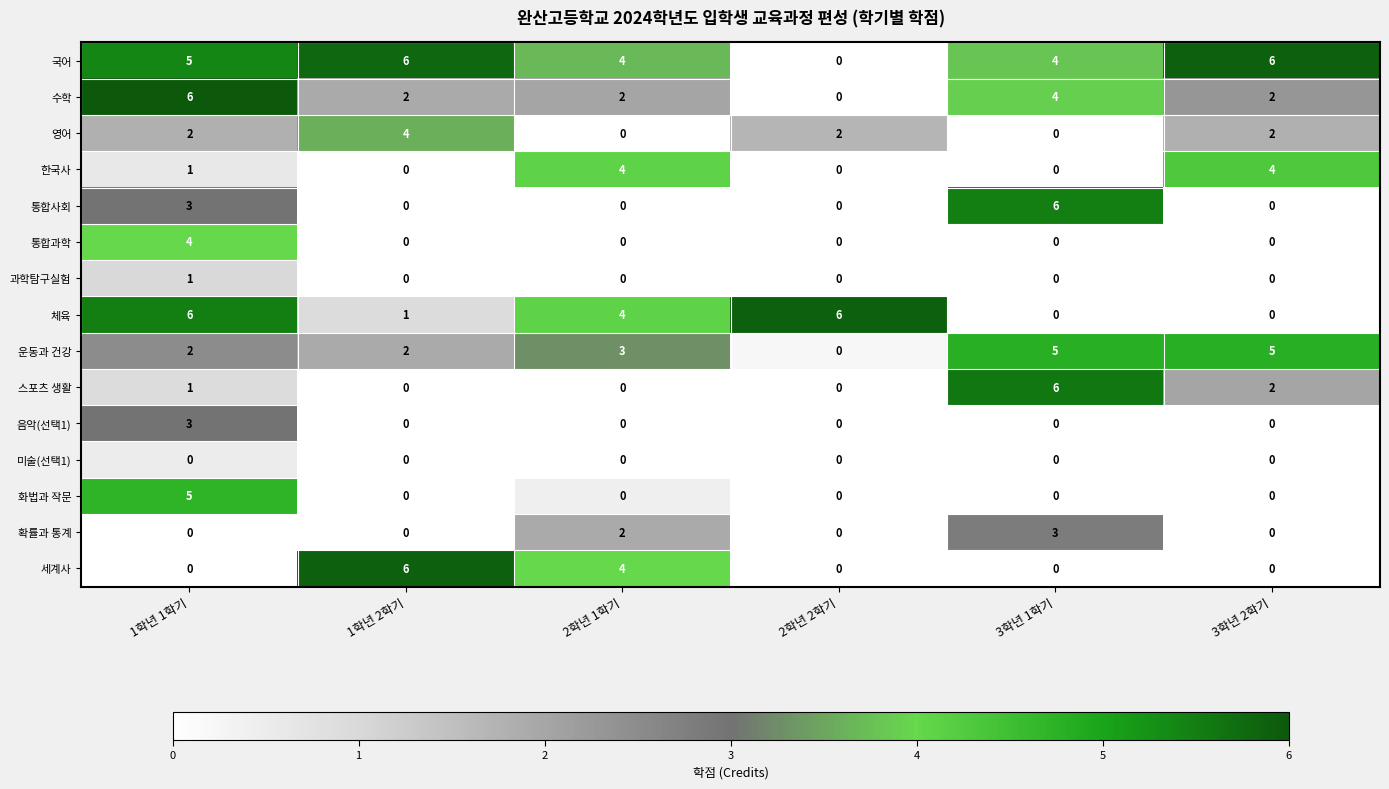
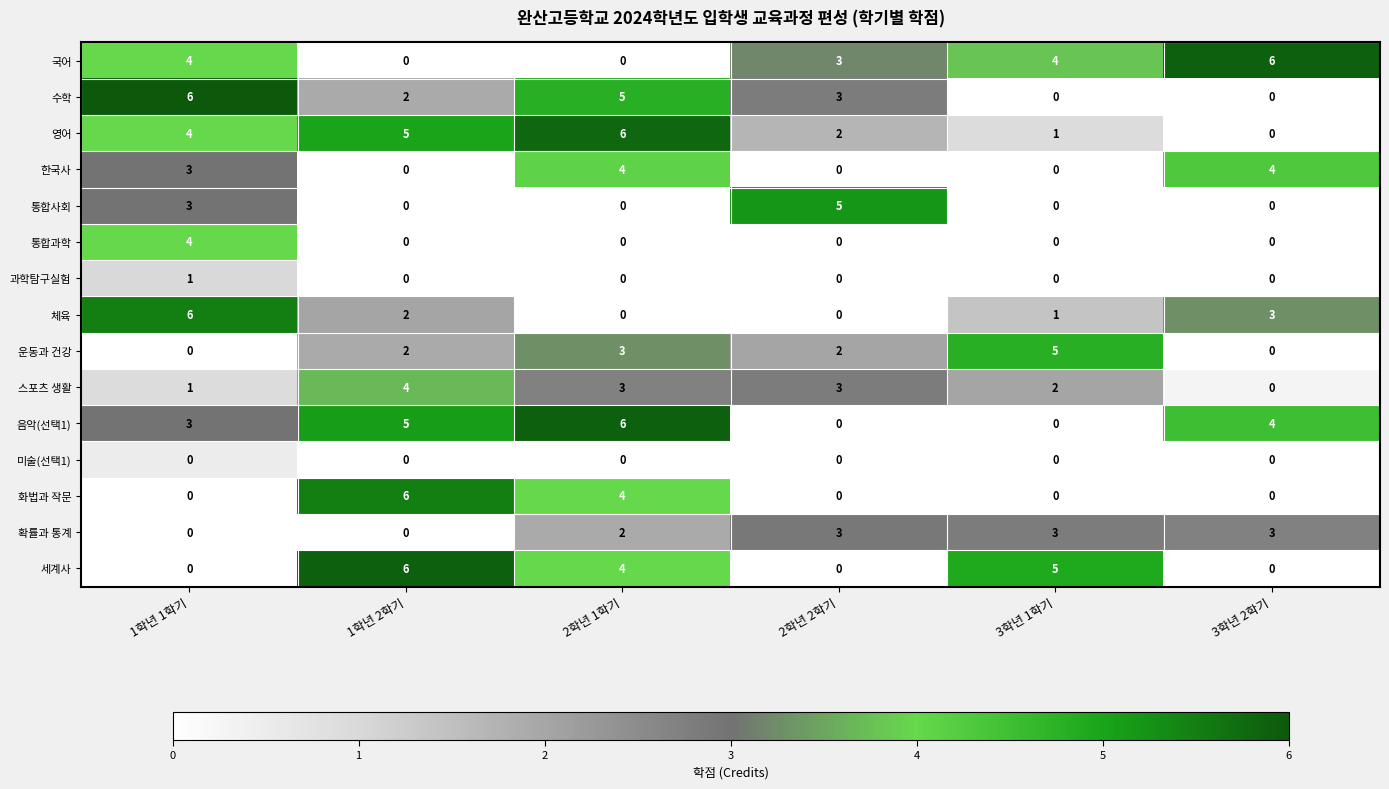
국어, 1학년 1학기: 5 -> 4
국어, 1학년 2학기: 6 -> 0
국어, 2학년 1학기: 4 -> 0
국어, 2학년 2학기: 0 -> 3
수학, 2학년 1학기: 2 -> 5
수학, 2학년 2학기: 0 -> 3
수학, 3학년 1학기: 4 -> 0
수학, 3학년 2학기: 2 -> 0
영어, 1학년 1학기: 2 -> 4
영어, 1학년 2학기: 4 -> 5
영어, 2학년 1학기: 0 -> 6
영어, 3학년 1학기: 0 -> 1
영어, 3학년 2학기: 2 -> 0
한국사, 1학년 1학기: 1 -> 3
통합사회, 2학년 2학기: 0 -> 5
통합사회, 3학년 1학기: 6 -> 0
체육, 1학년 2학기: 1 -> 2
체육, 2학년 1학기: 4 -> 0
체육, 2학년 2학기: 6 -> 0
체육, 3학년 1학기: 0 -> 1
체육, 3학년 2학기: 0 -> 3
운동과 건강, 1학년 1학기: 2 -> 0
운동과 건강, 2학년 2학기: 0 -> 2
운동과 건강, 3학년 2학기: 5 -> 0
스포츠 생활, 1학년 2학기: 0 -> 4
스포츠 생활, 2학년 1학기: 0 -> 3
스포츠 생활, 2학년 2학기: 0 -> 3
스포츠 생활, 3학년 1학기: 6 -> 2
스포츠 생활, 3학년 2학기: 2 -> 0
음악(선택1), 1학년 2학기: 0 -> 5
음악(선택1), 2학년 1학기: 0 -> 6
음악(선택1), 3학년 2학기: 0 -> 4
화법과 작문, 1학년 1학기: 5 -> 0
화법과 작문, 1학년 2학기: 0 -> 6
화법과 작문, 2학년 1학기: 0 -> 4
확률과 통계, 2학년 2학기: 0 -> 3
확률과 통계, 3학년 2학기: 0 -> 3
세계사, 3학년 1학기: 0 -> 5
